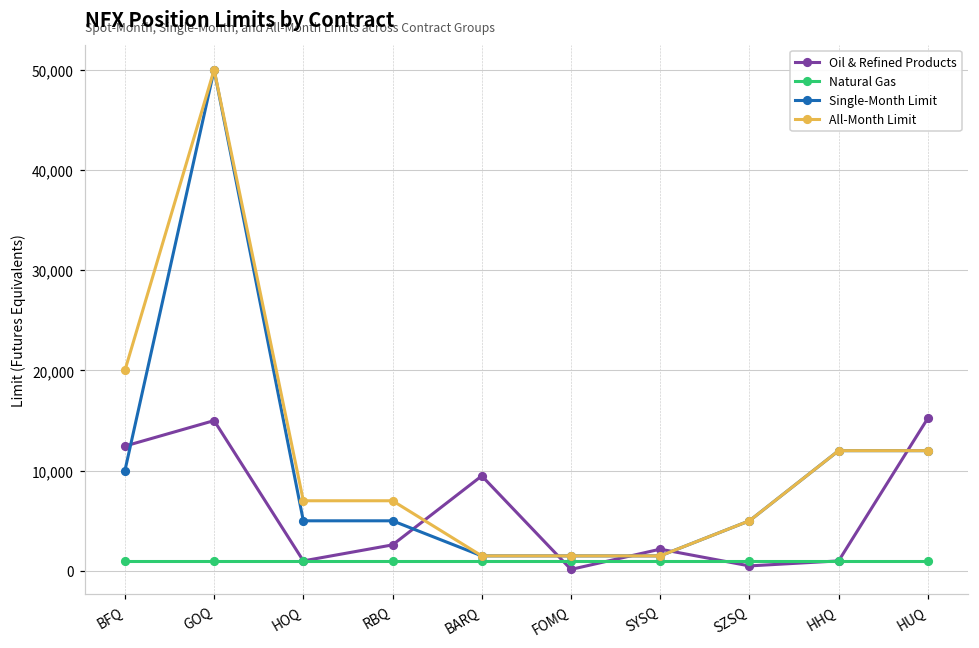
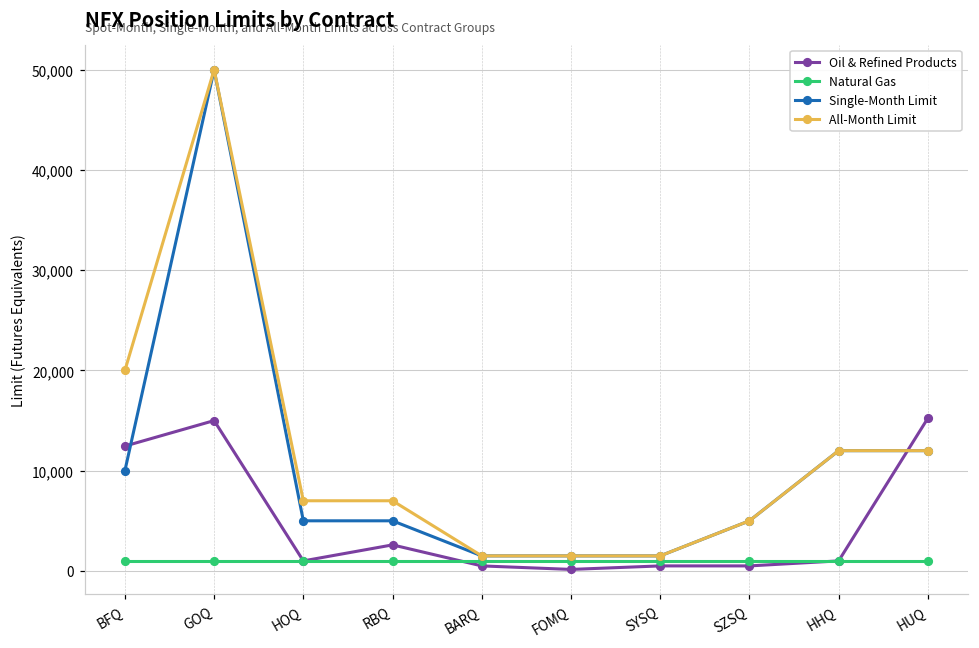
Oil & Refined Products, BARQ: 9,000 -> 1,000
Oil & Refined Products, SYSQ: 2,000 -> 1,000
